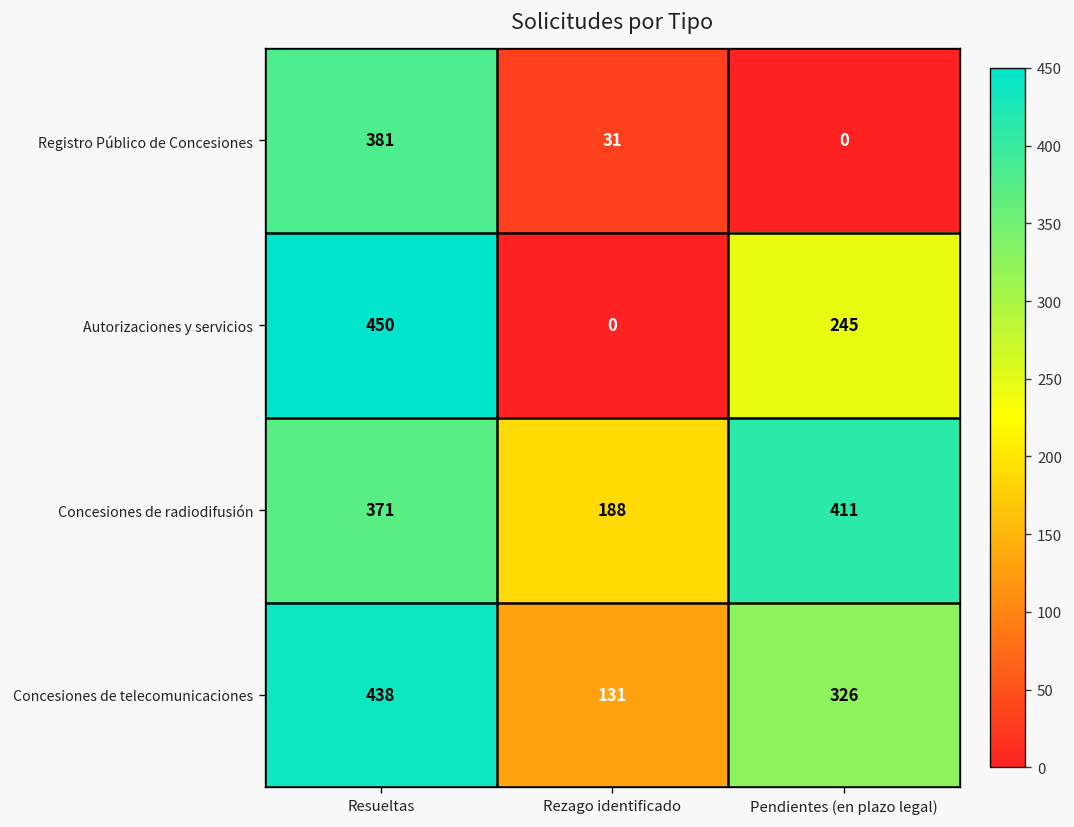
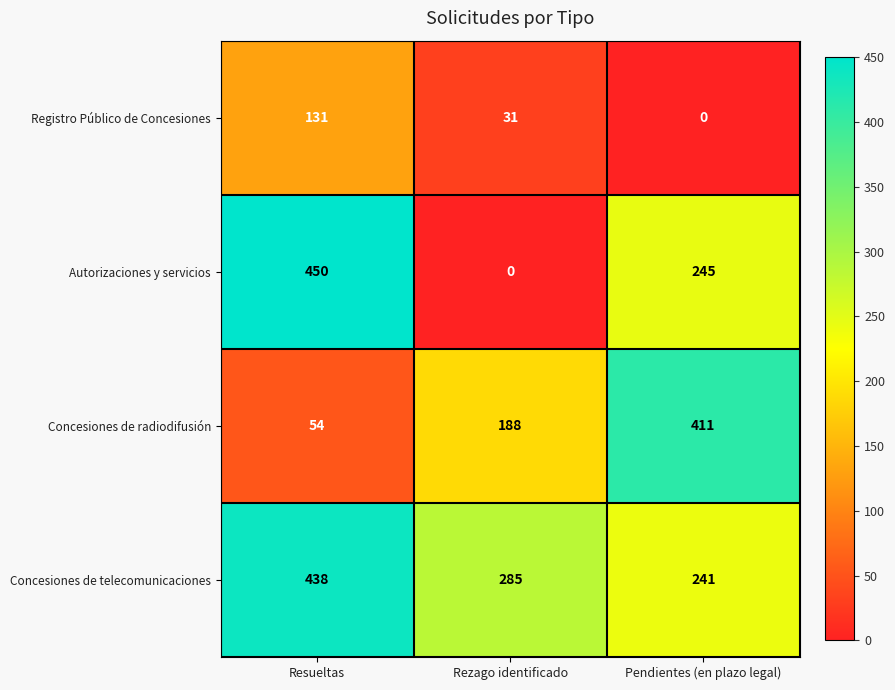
Registro Público de Concesiones, Resueltas: 381 -> 131
Concesiones de radiodifusión, Resueltas: 371 -> 54
Concesiones de telecomunicaciones, Rezago identificado: 131 -> 285
Concesiones de telecomunicaciones, Pendientes (en plazo legal): 326 -> 241
